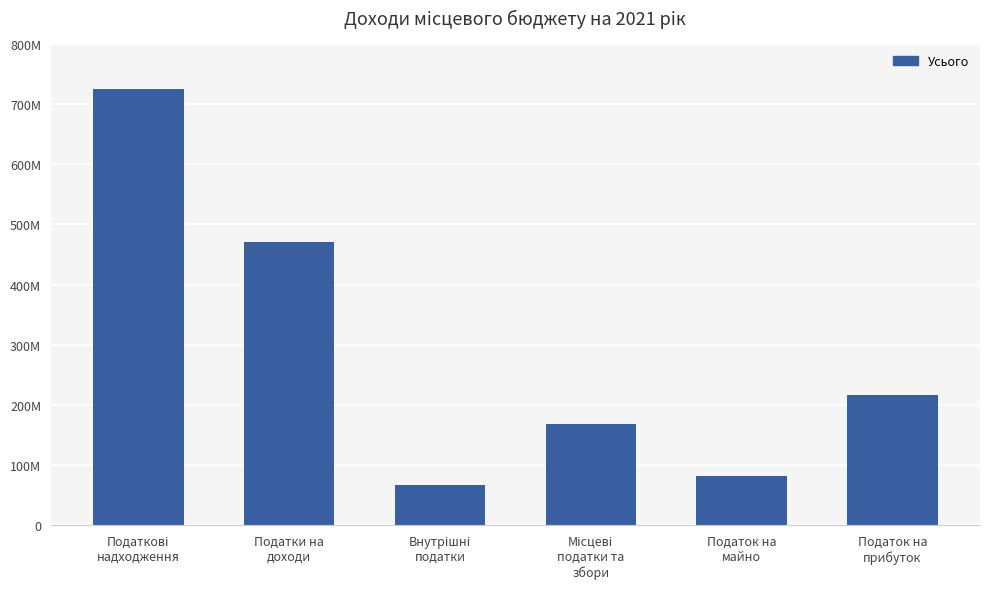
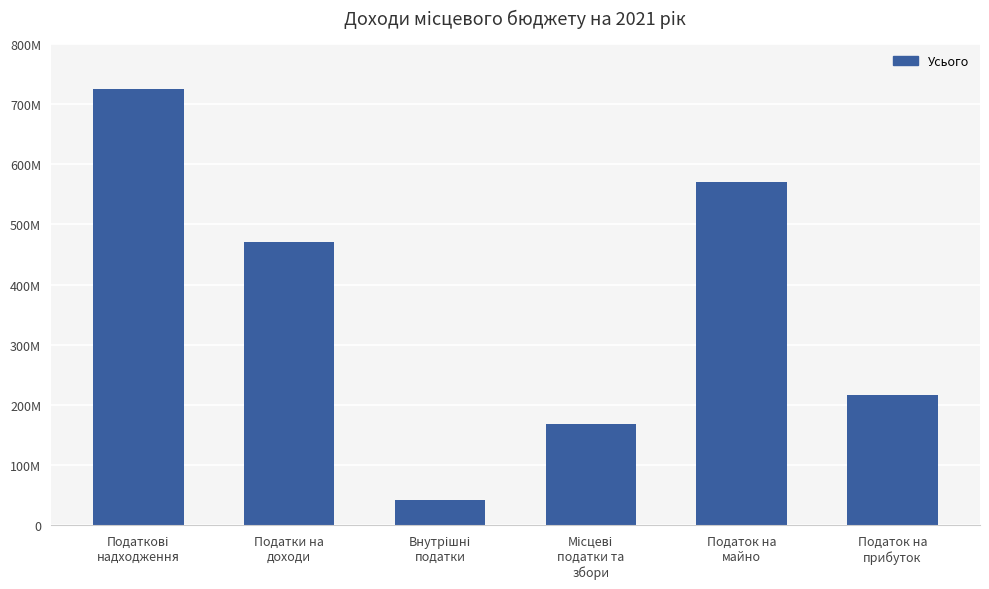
Внутрішні податки: 70000000 -> 40000000
Податок на майно: 80000000 -> 570000000
